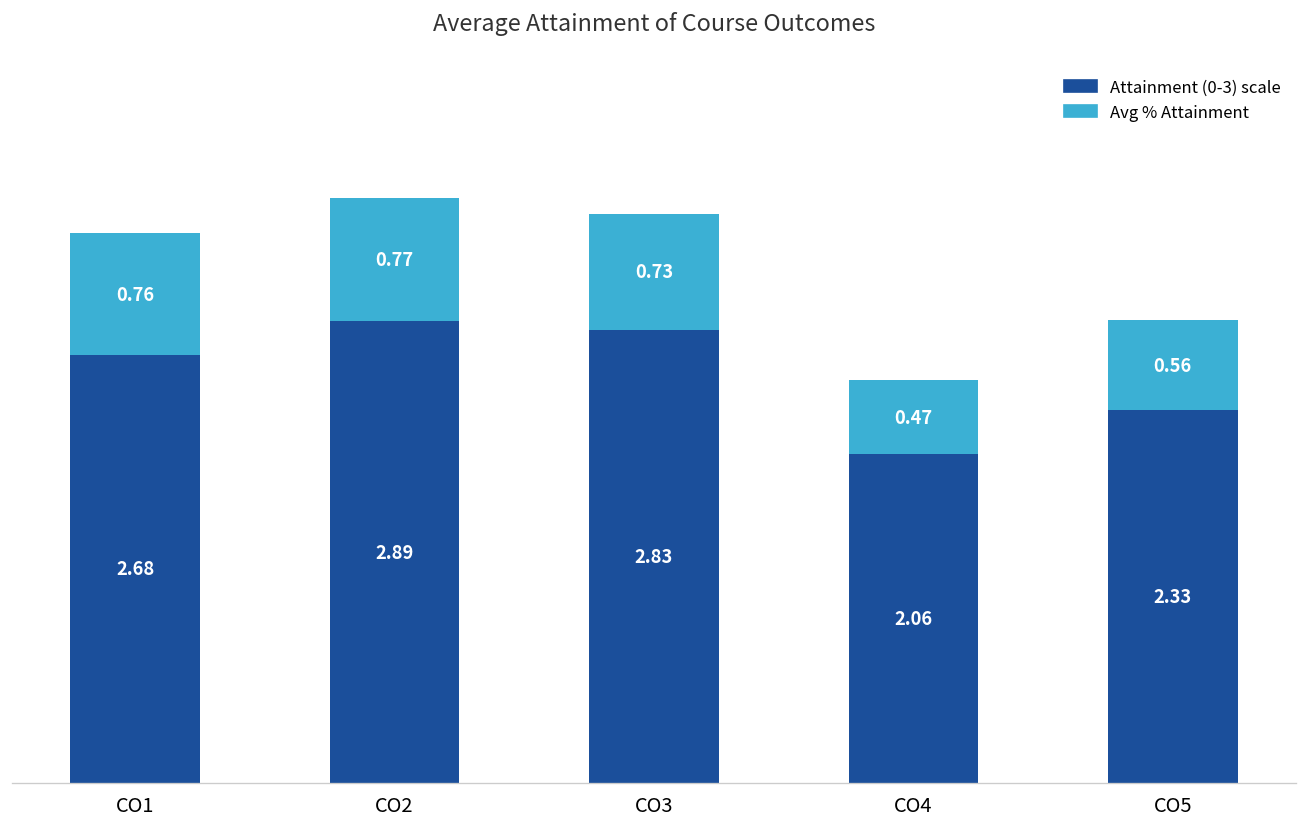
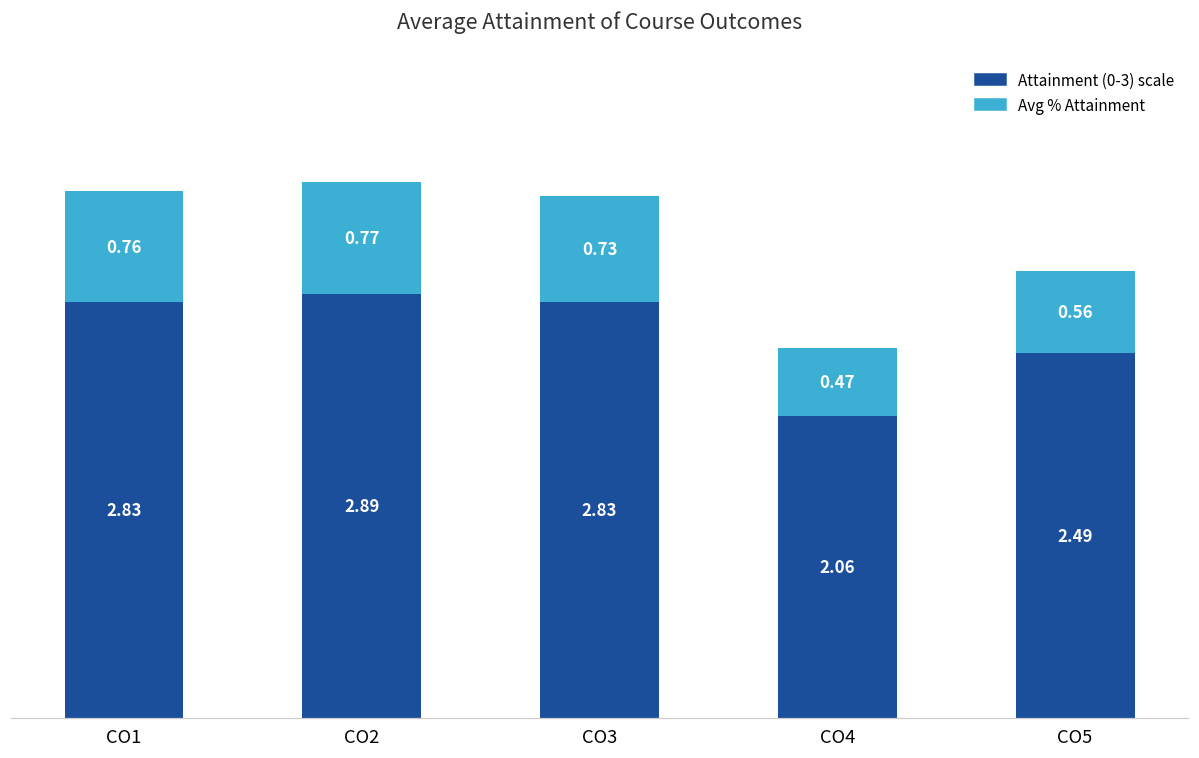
Attainment (0-3) scale, CO1: 2.68 -> 2.83
Attainment (0-3) scale, CO5: 2.33 -> 2.49
